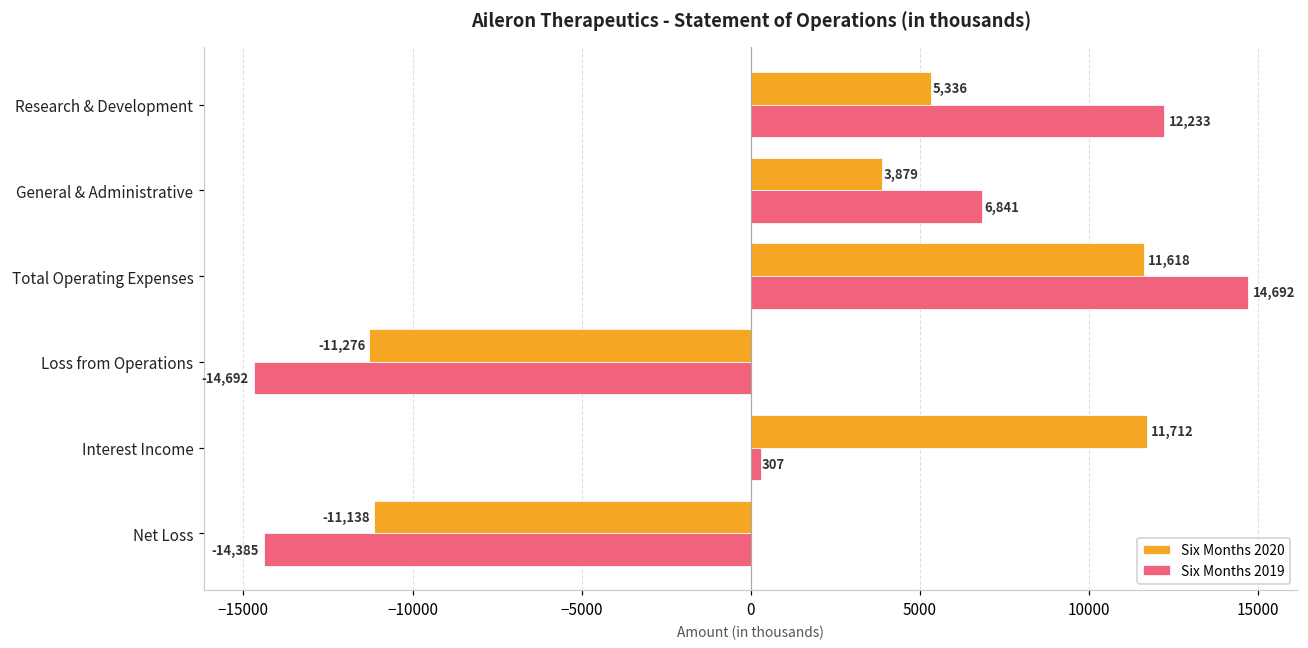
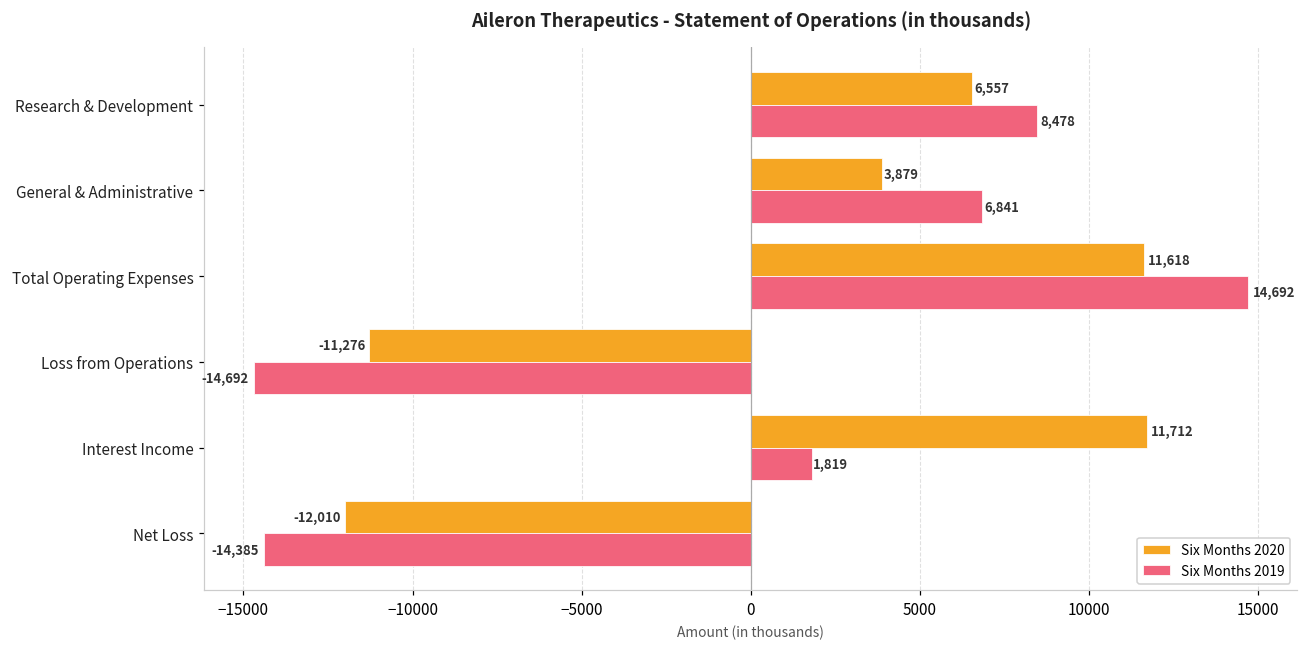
Six Months 2020, Research & Development: 5,336 -> 6,557
Six Months 2019, Research & Development: 12,233 -> 8,478
Six Months 2019, Interest Income: 307 -> 1,819
Six Months 2020, Net Loss: -11,138 -> -12,010
